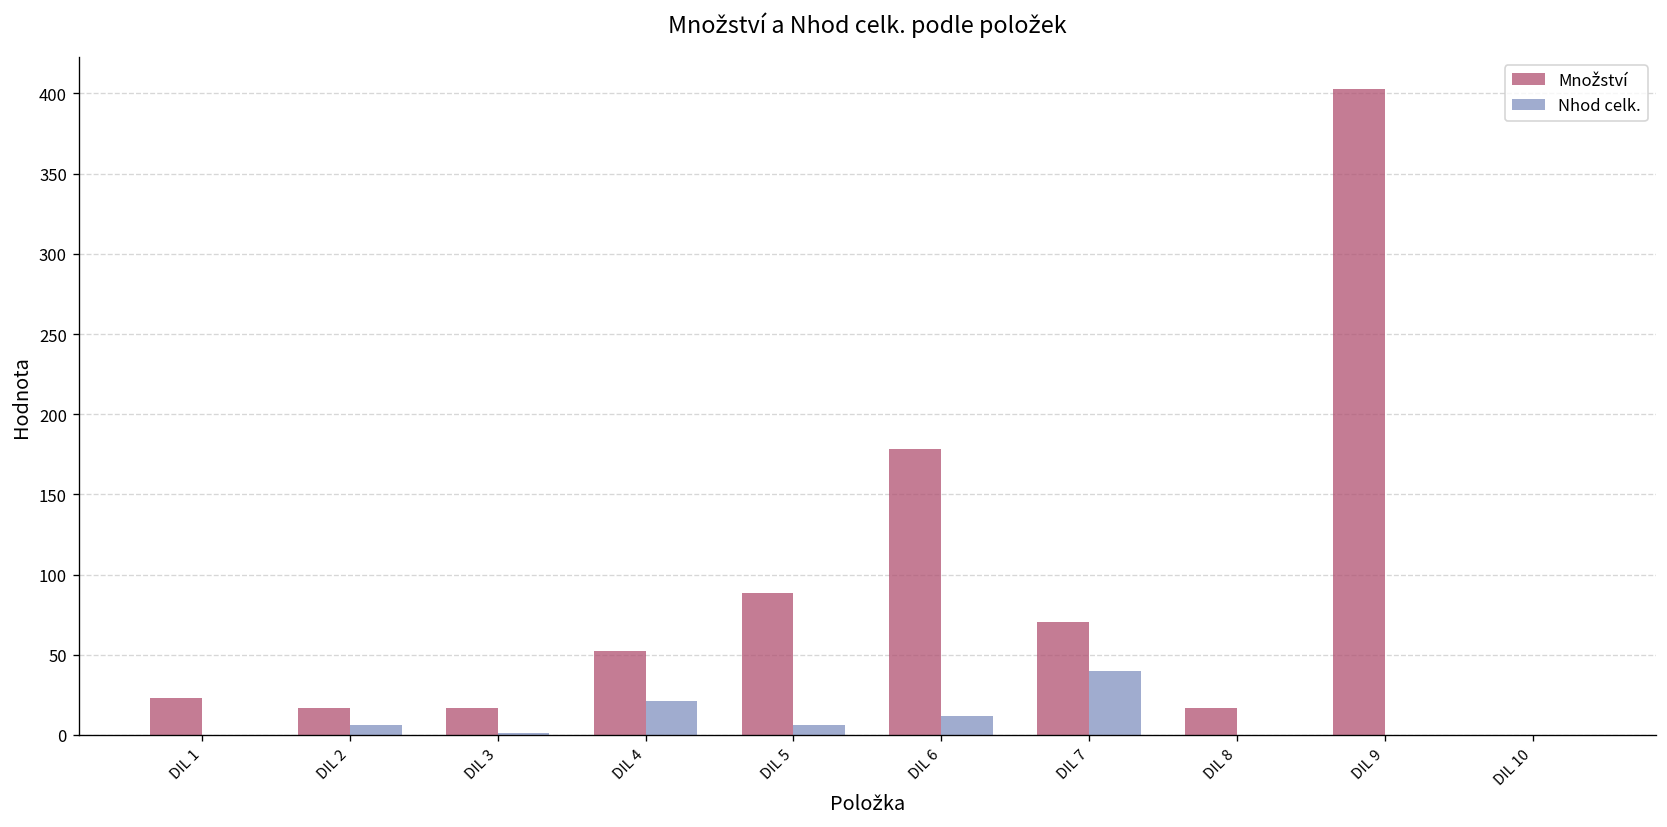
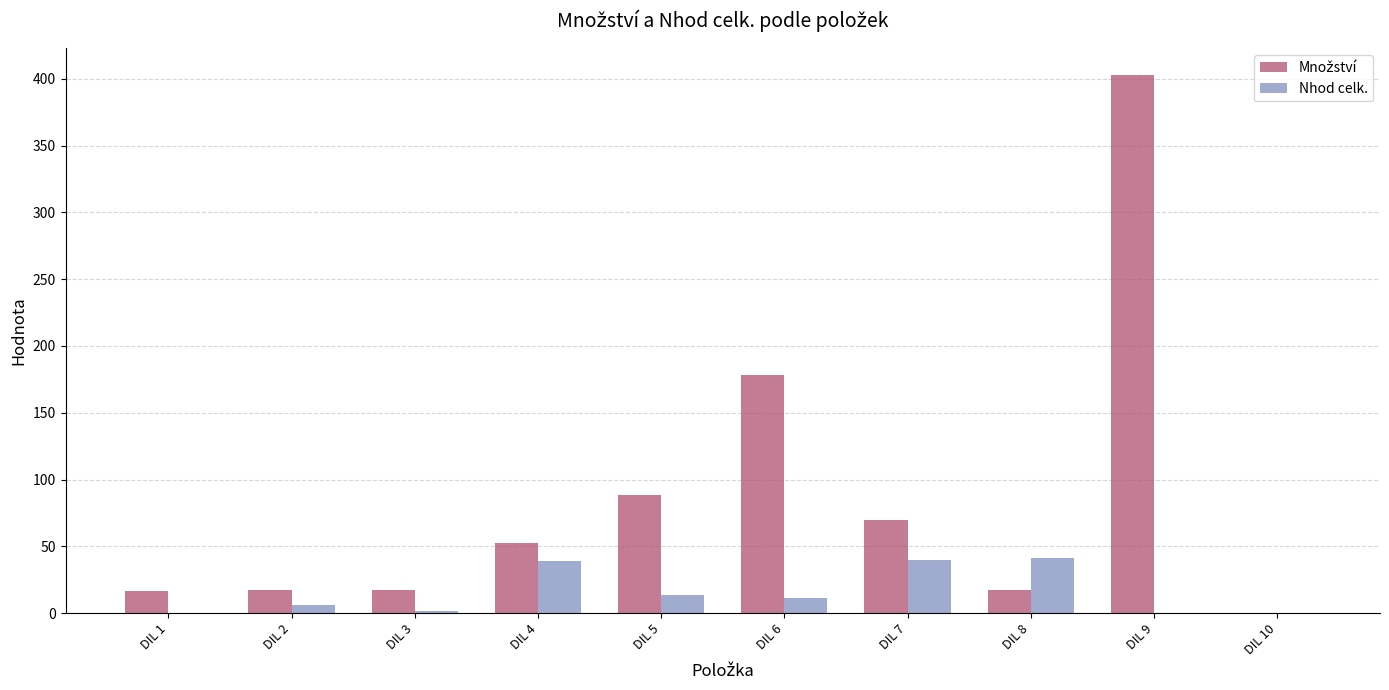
Množství, DIL 1: 23 -> 16
Nhod celk., DIL 4: 21 -> 39
Nhod celk., DIL 5: 6 -> 13
Nhod celk., DIL 8: 0 -> 41
